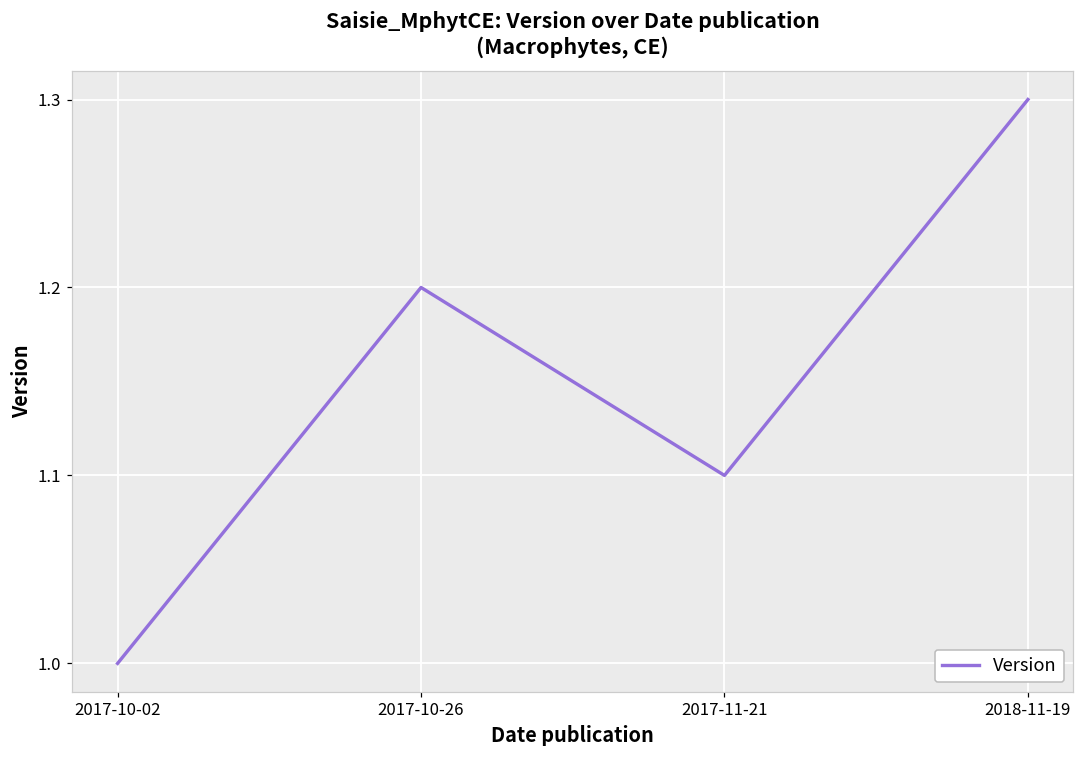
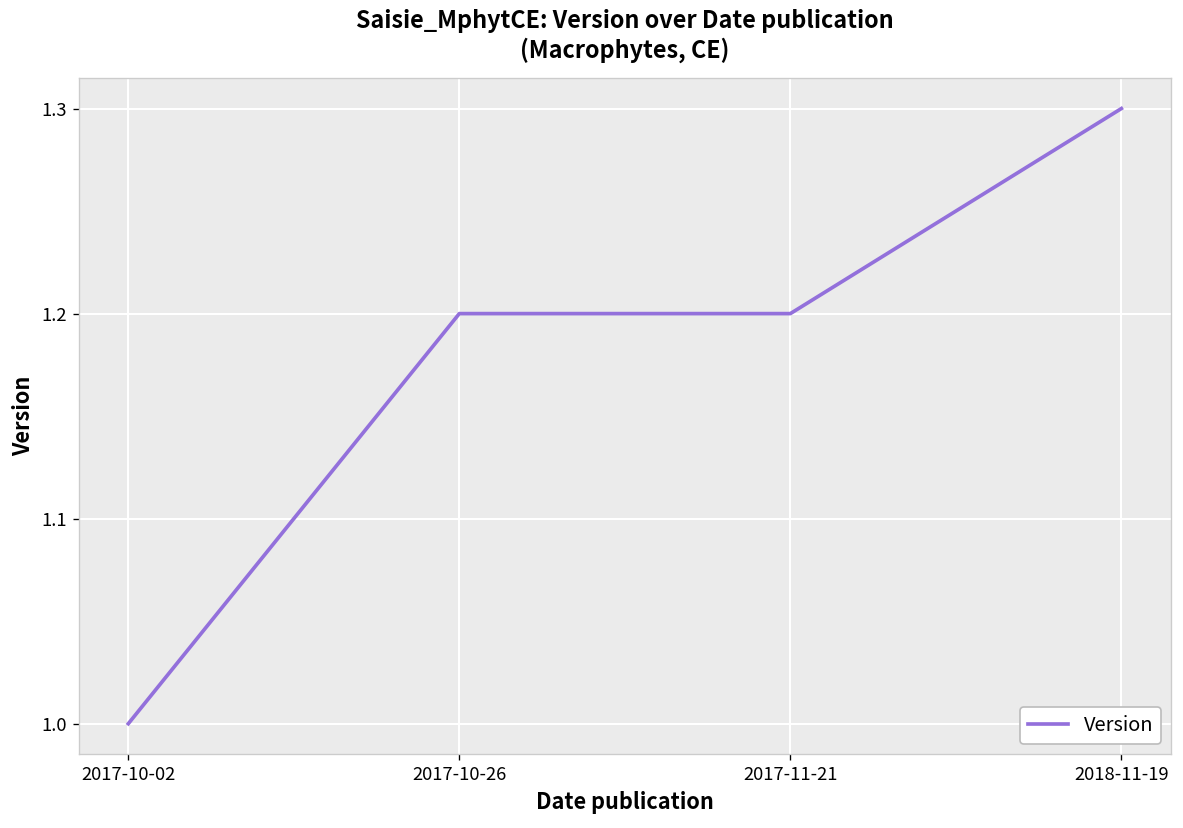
2017-11-21: 1.1 -> 1.2
